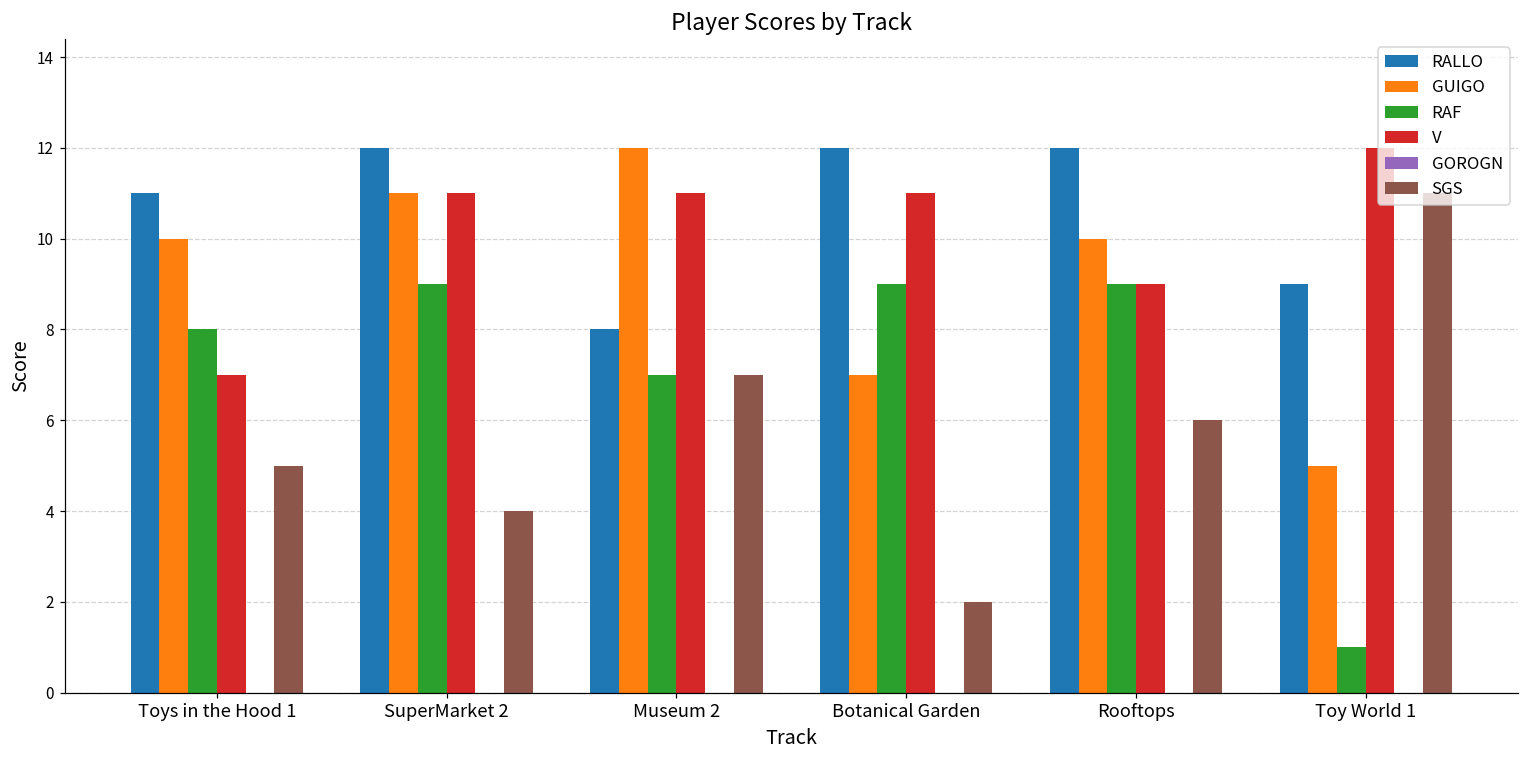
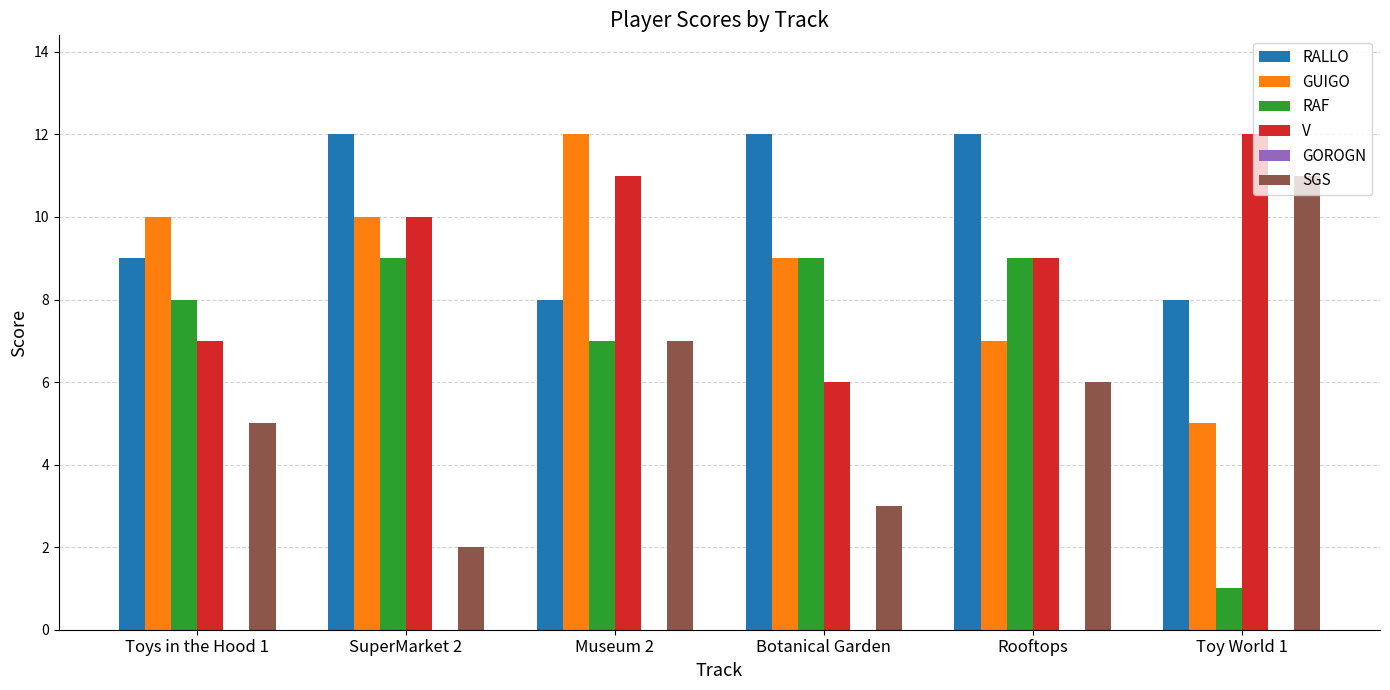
RALLO, Toys in the Hood 1: 11 -> 9
GUIGO, SuperMarket 2: 11 -> 10
V, SuperMarket 2: 11 -> 10
SGS, SuperMarket 2: 4 -> 2
GUIGO, Botanical Garden: 7 -> 9
V, Botanical Garden: 11 -> 6
SGS, Botanical Garden: 2 -> 3
GUIGO, Rooftops: 10 -> 7
RALLO, Toy World 1: 9 -> 8
